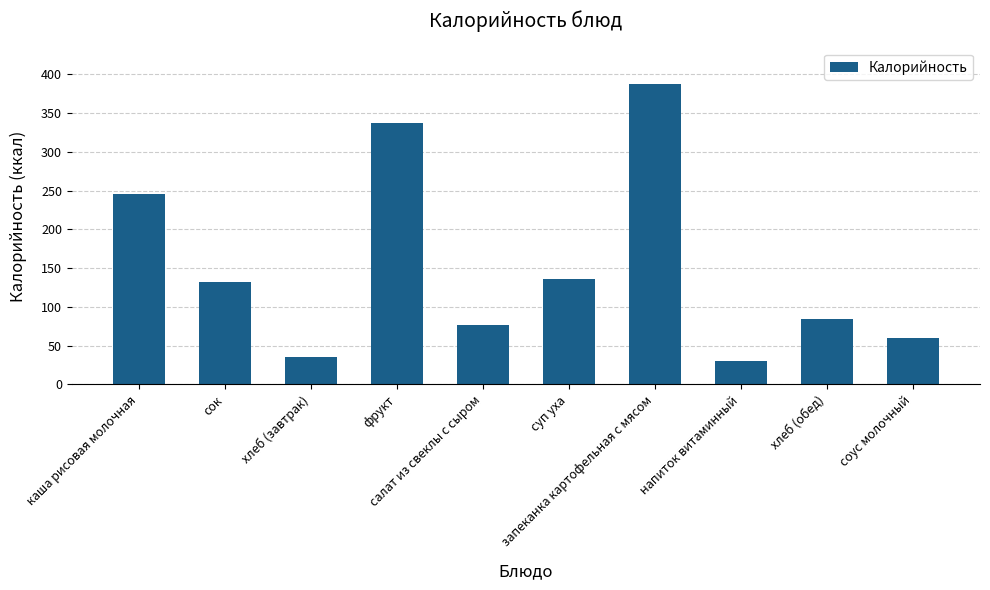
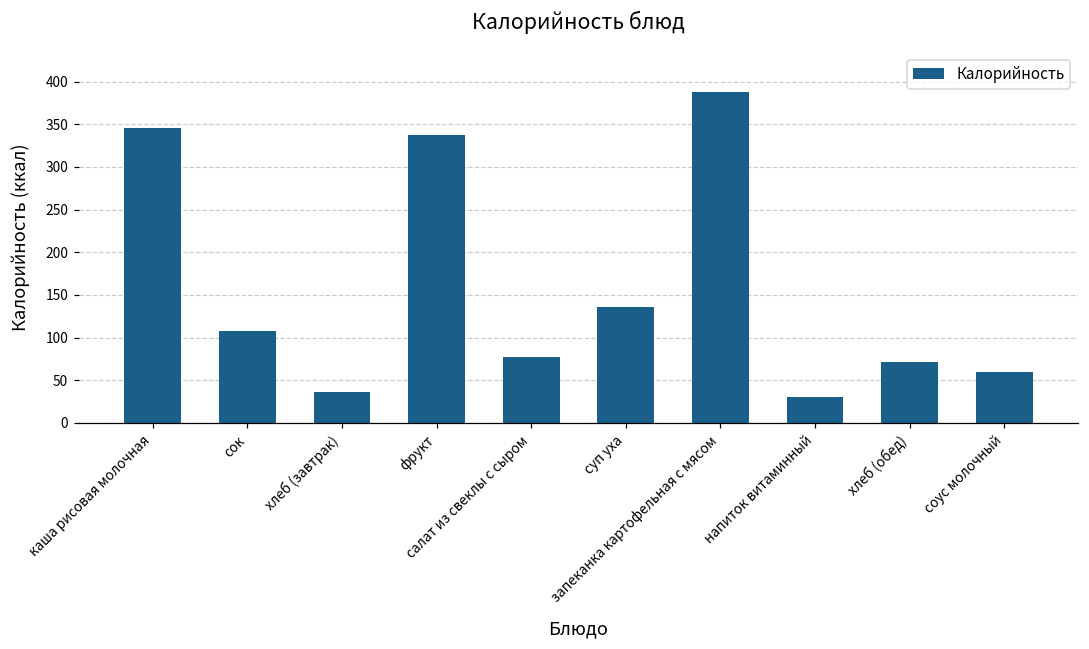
каша рисовая молочная: 250 -> 350
сок: 130 -> 110
хлеб (обед): 80 -> 70
